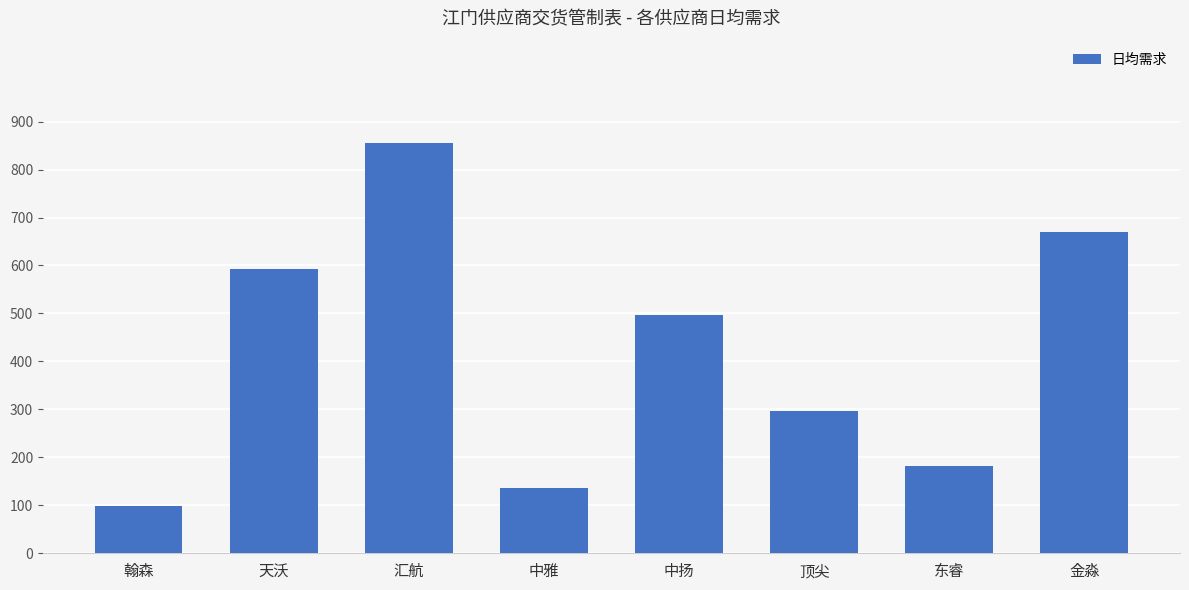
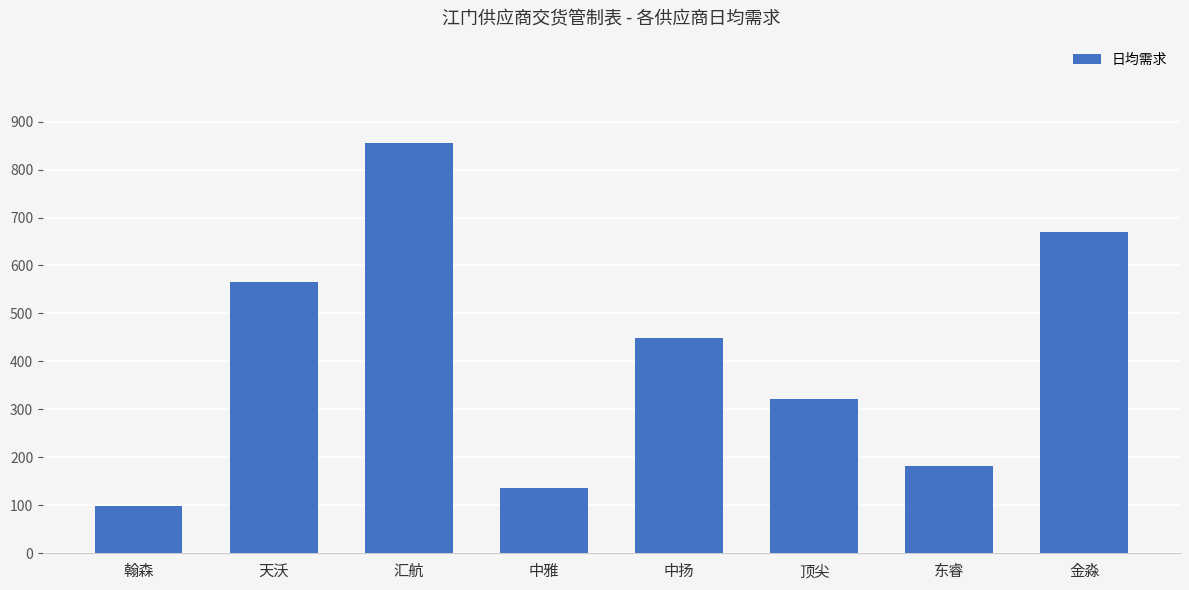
天沃: 590 -> 570
中扬: 500 -> 450
顶尖: 300 -> 320
